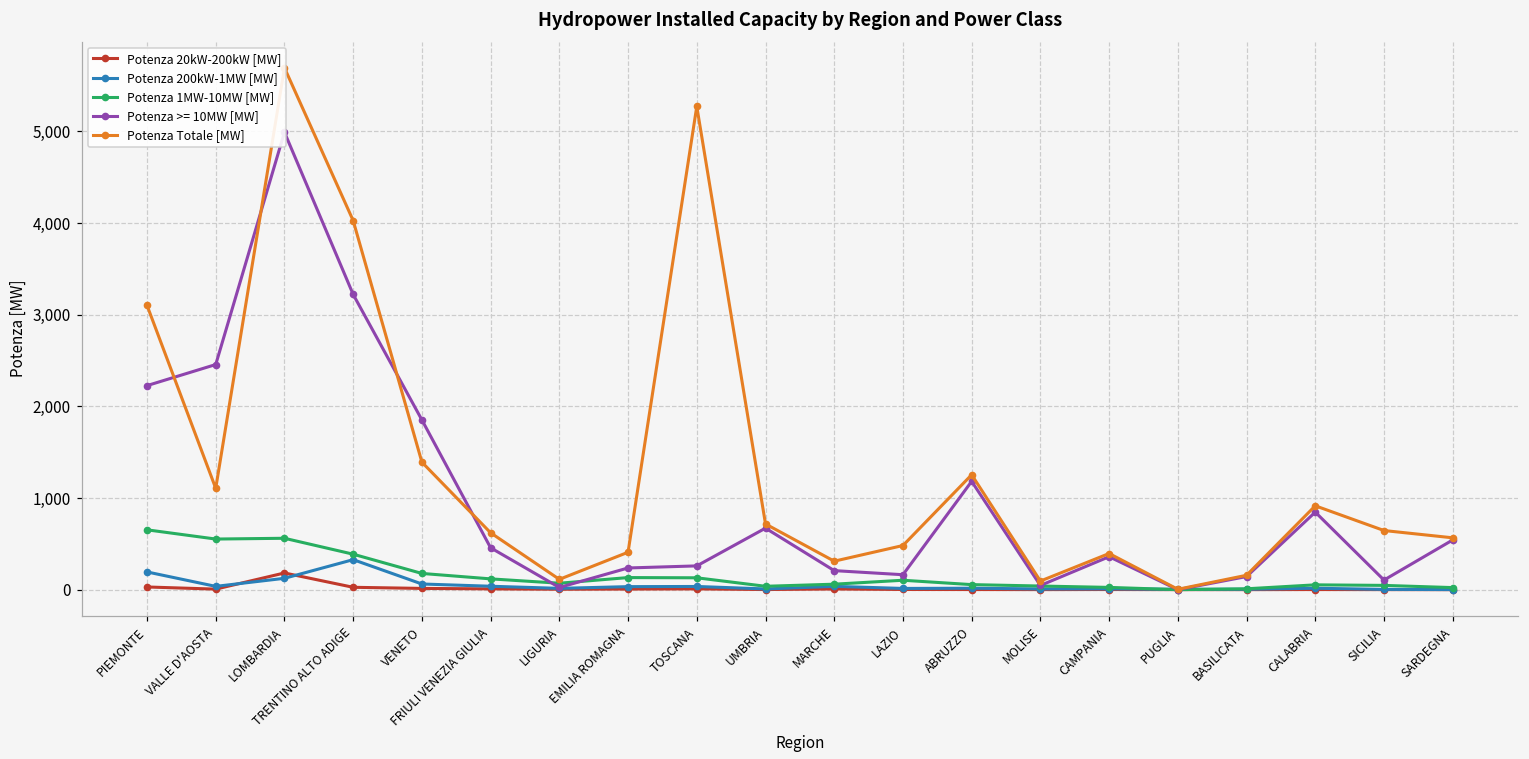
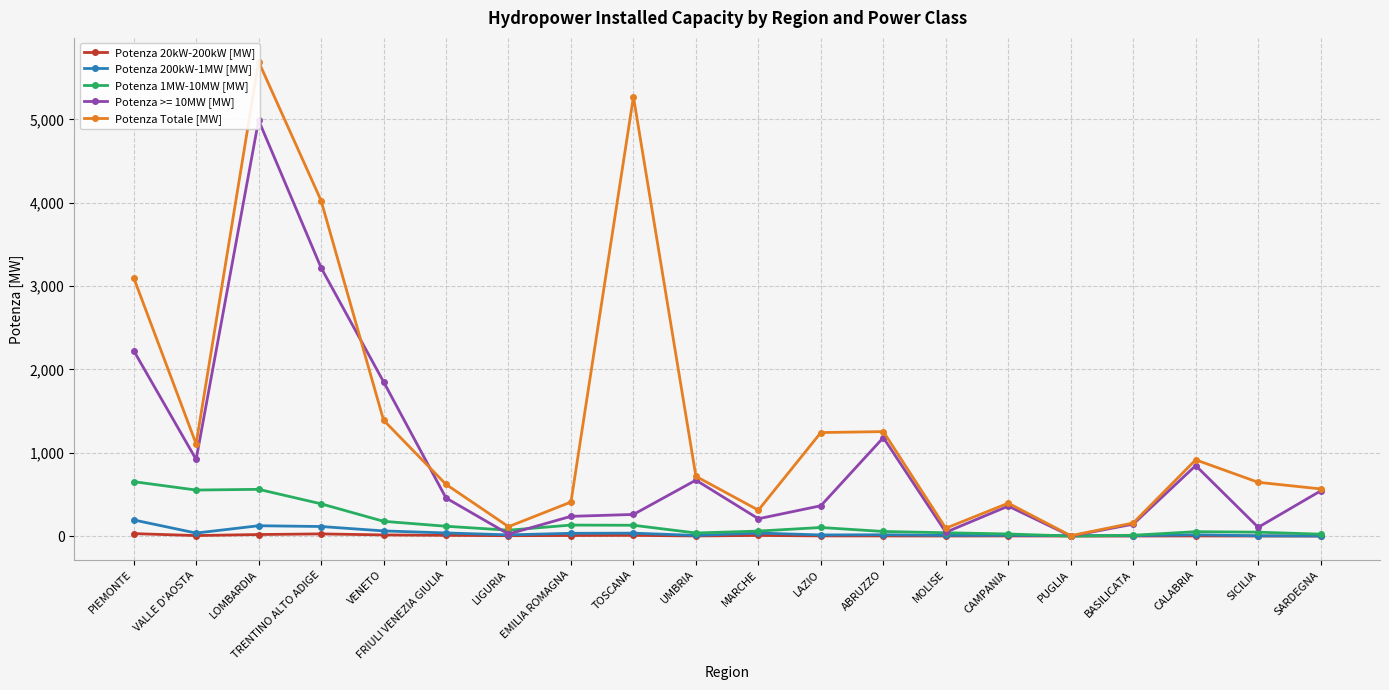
Potenza >= 10MW [MW], VALLE D'AOSTA: 2,500 -> 900
Potenza 20kW-200kW [MW], LOMBARDIA: 200 -> 0
Potenza 200kW-1MW [MW], TRENTINO ALTO ADIGE: 300 -> 100
Potenza >= 10MW [MW], LAZIO: 200 -> 400
Potenza Totale [MW], LAZIO: 500 -> 1,200
